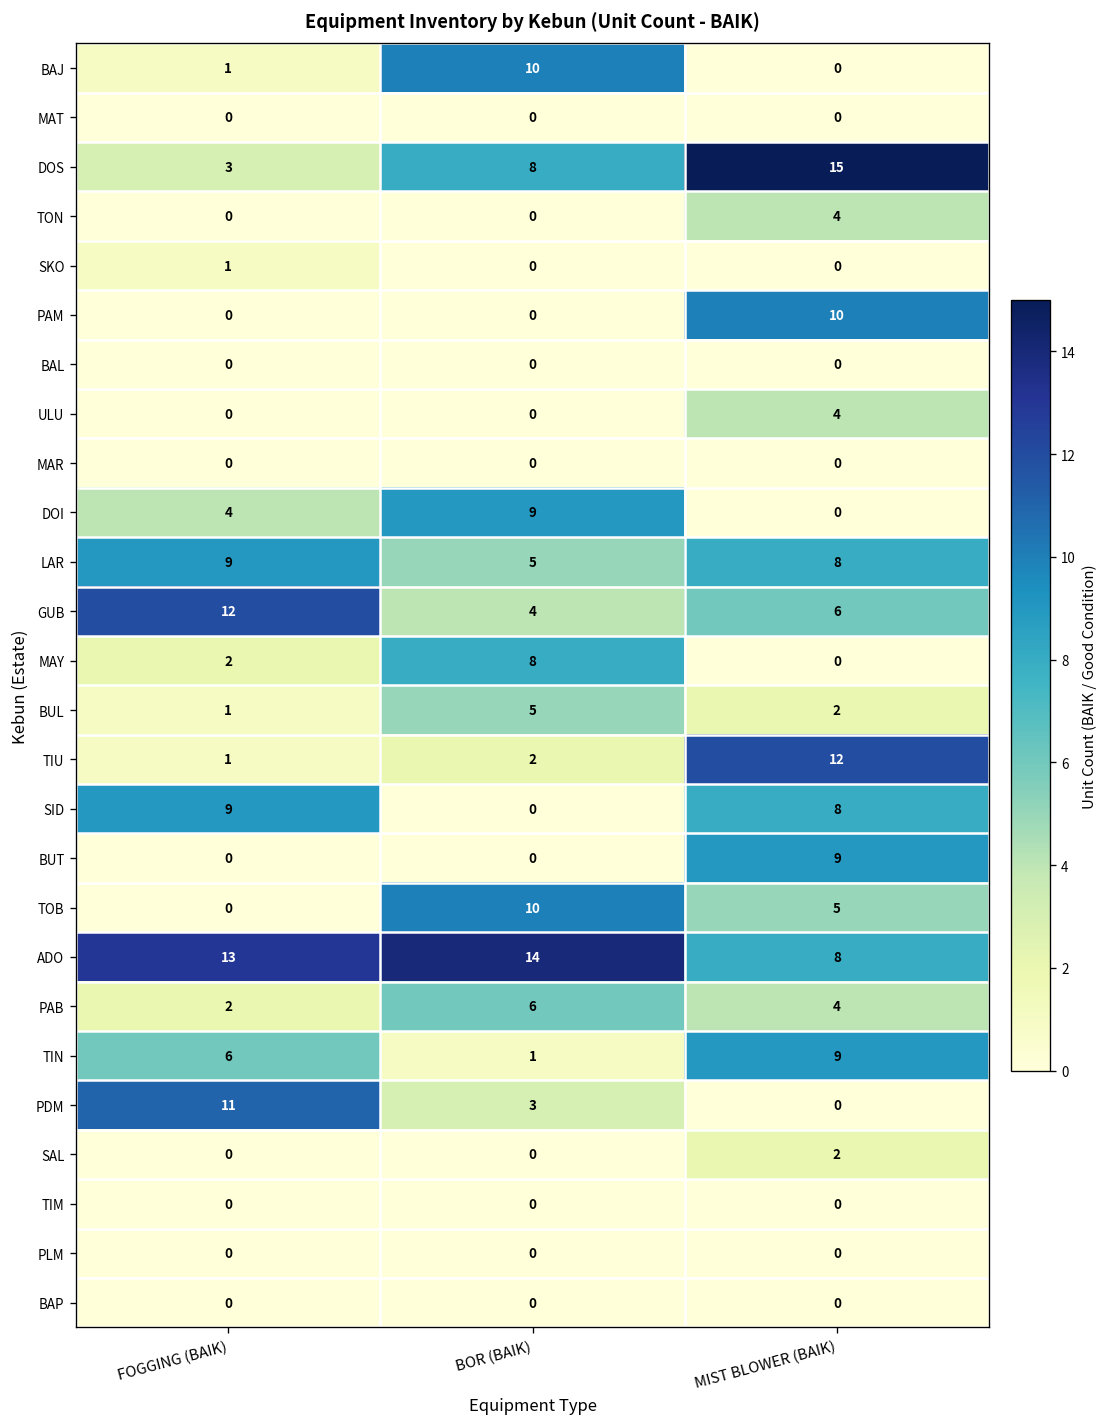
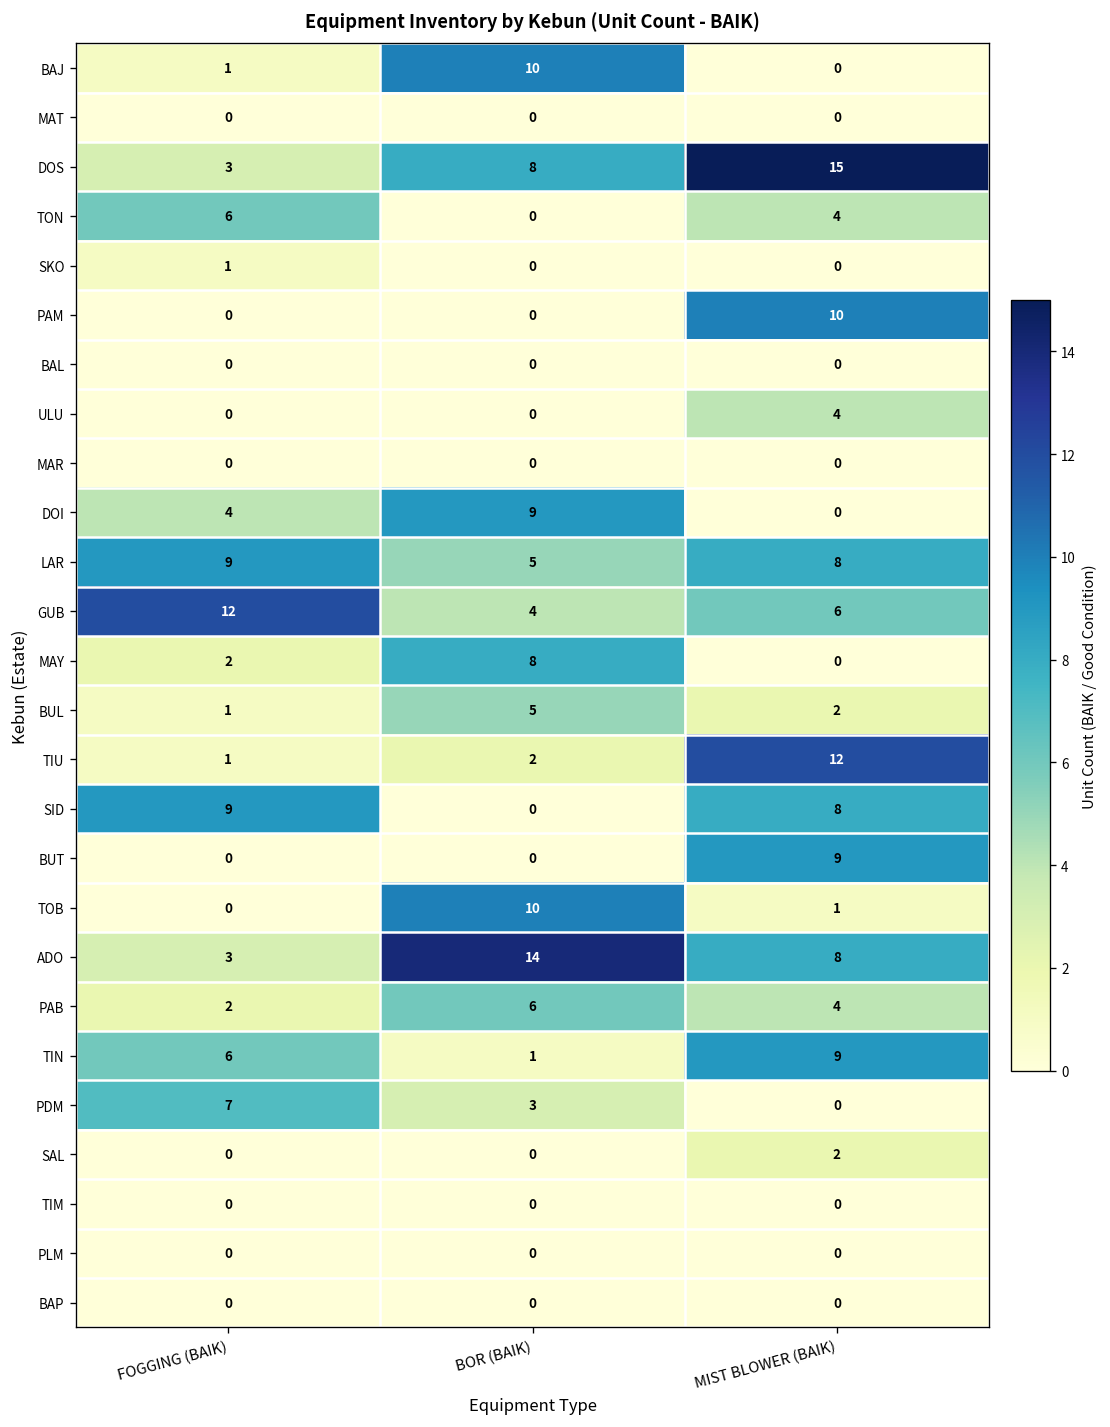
TON, FOGGING (BAIK): 0 -> 6
TOB, MIST BLOWER (BAIK): 5 -> 1
ADO, FOGGING (BAIK): 13 -> 3
PDM, FOGGING (BAIK): 11 -> 7
